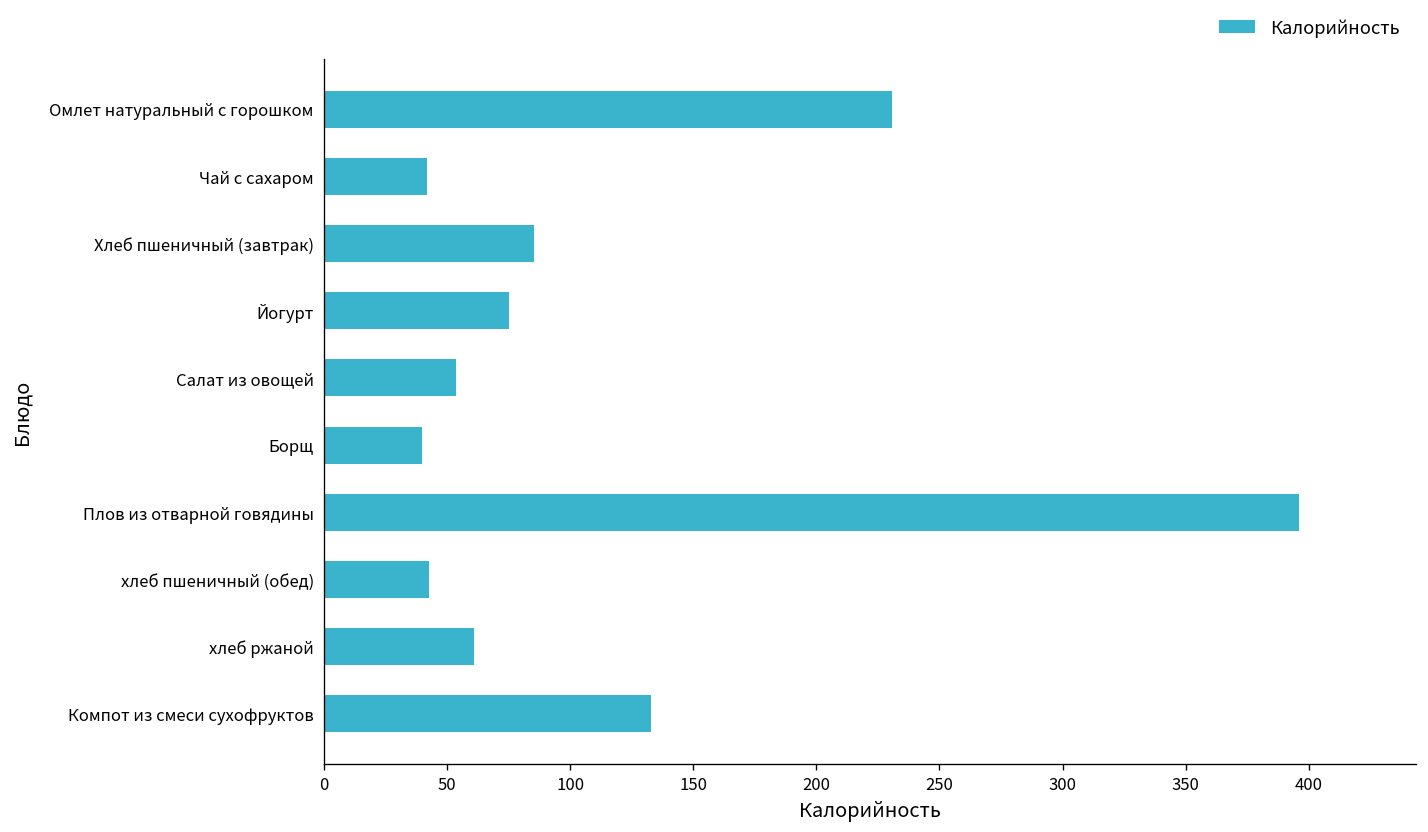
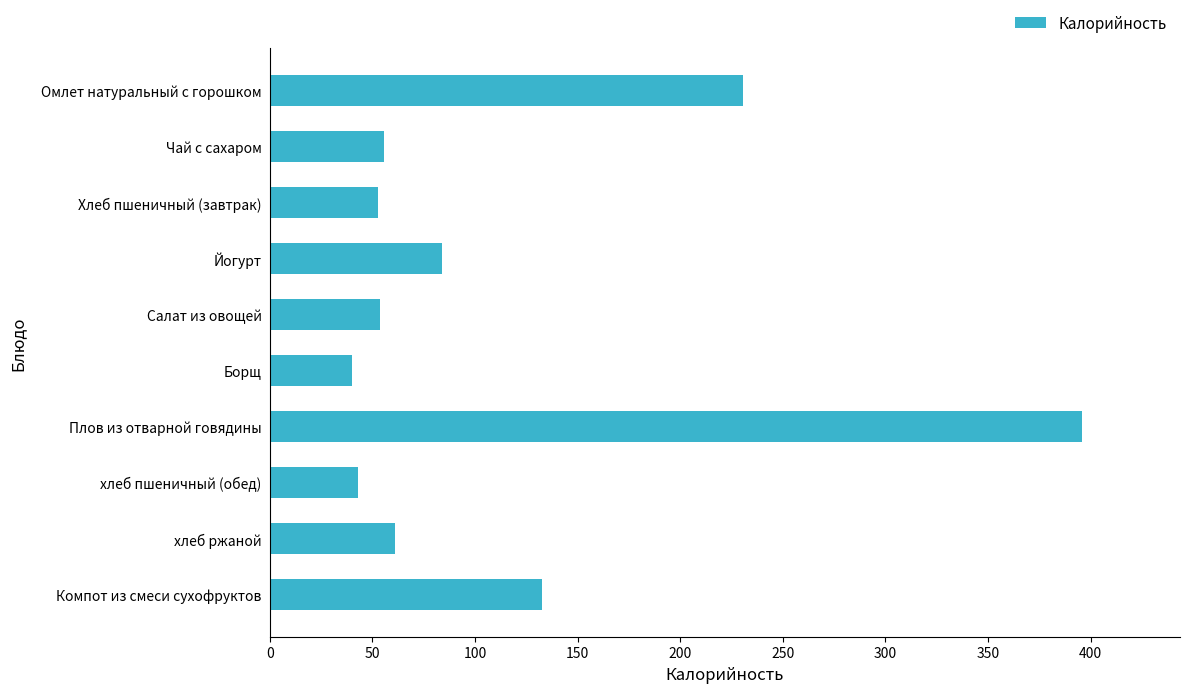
Чай с сахаром: 42 -> 56
Хлеб пшеничный (завтрак): 85 -> 53
Йогурт: 75 -> 84
